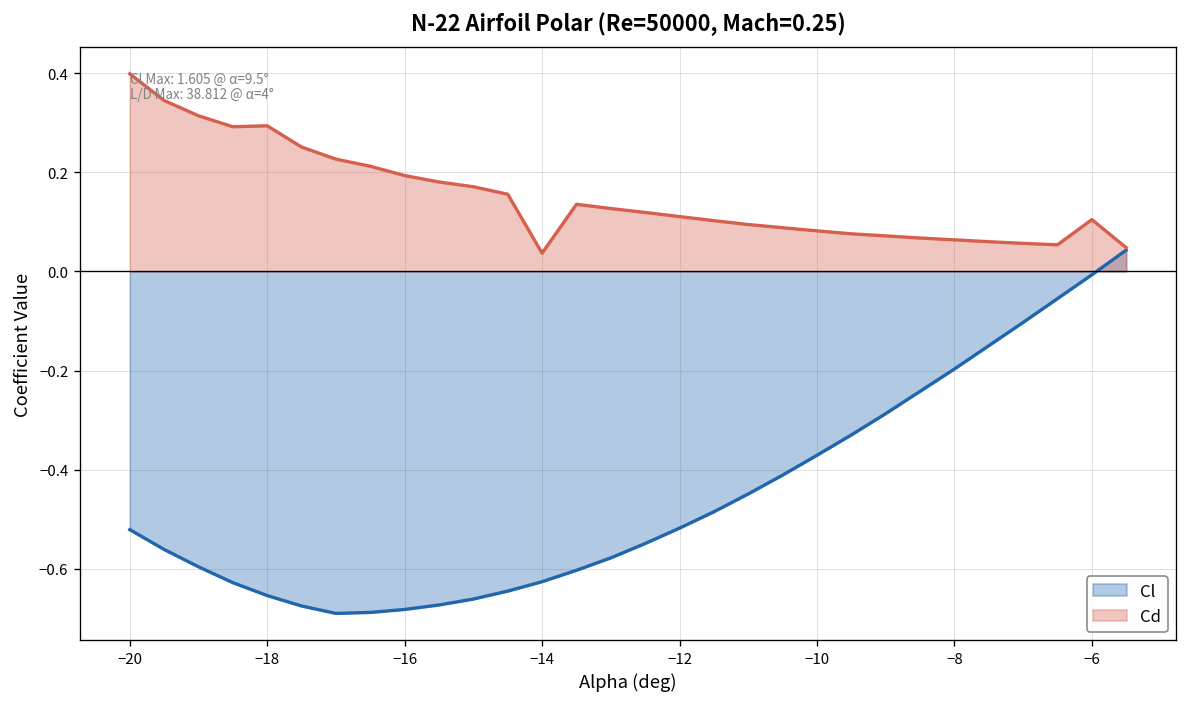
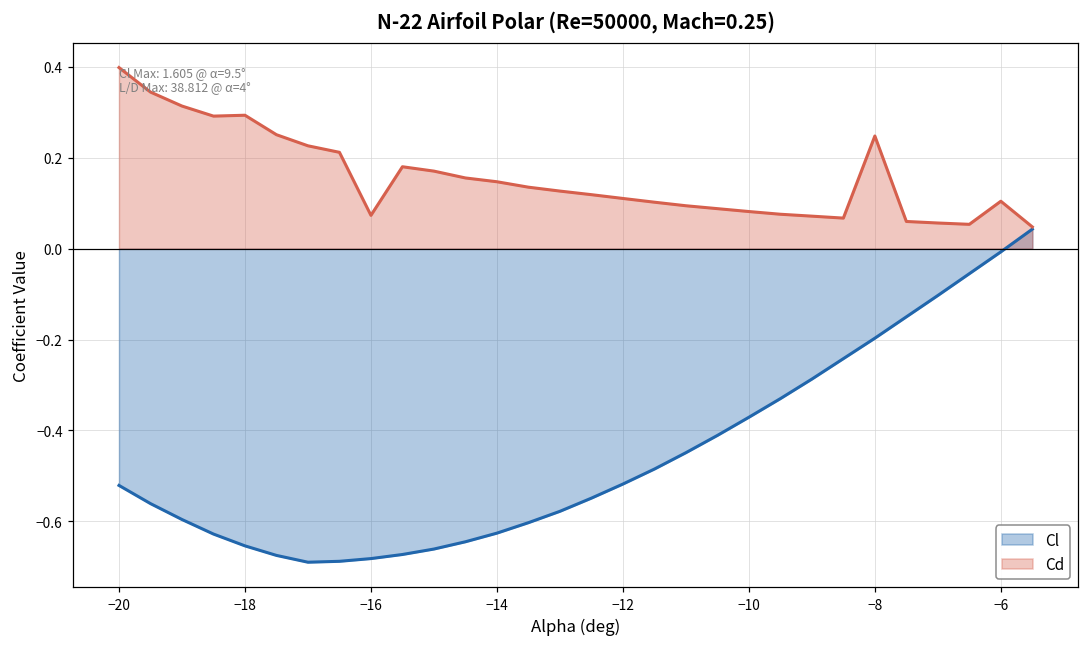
Cd, −16: 0.19 -> 0.07
Cd, −14: 0.04 -> 0.15
Cd, −8: 0.06 -> 0.25
